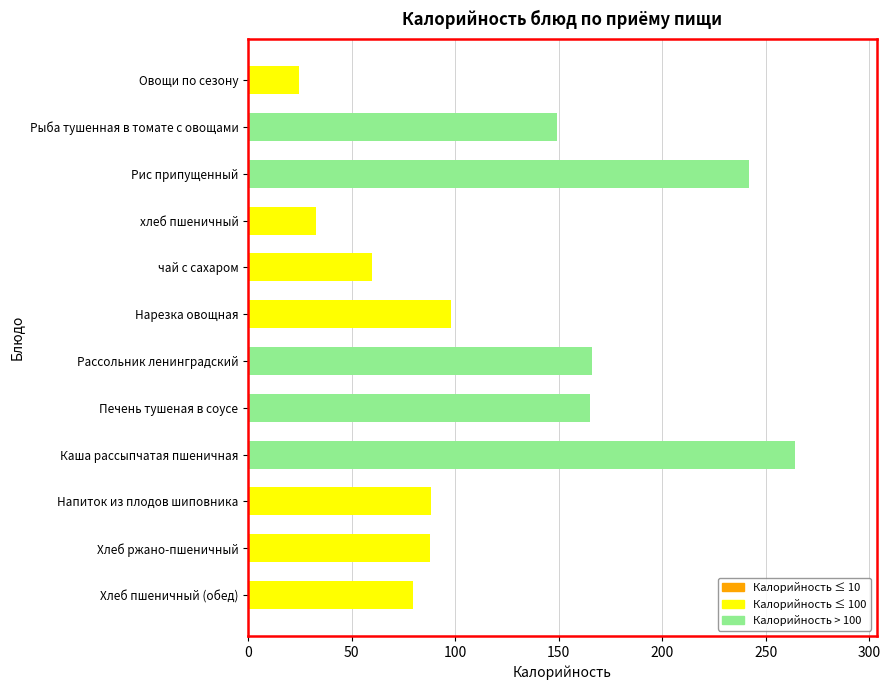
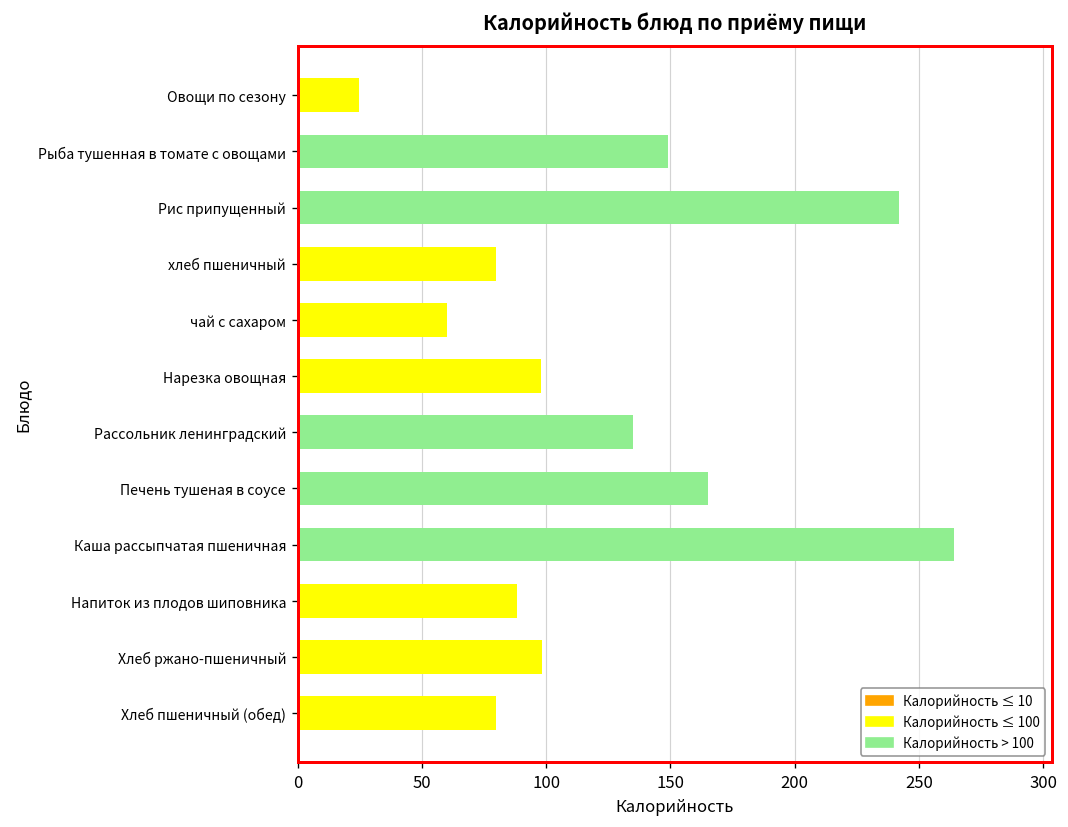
хлеб пшеничный: 33 -> 80
Рассольник ленинградский: 166 -> 135
Хлеб ржано-пшеничный: 88 -> 98
